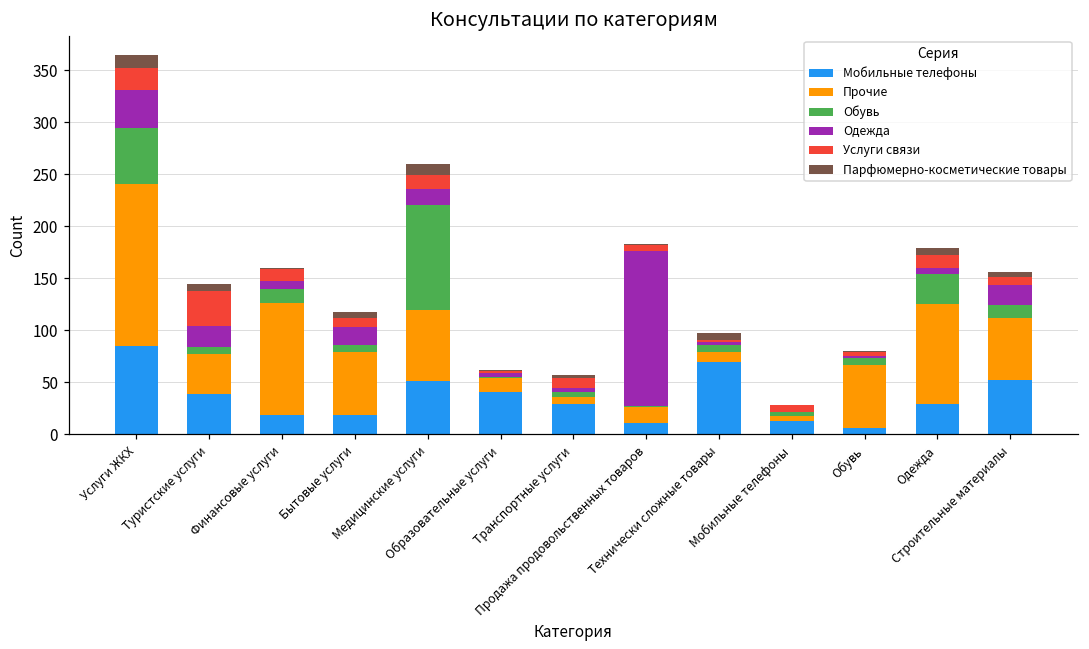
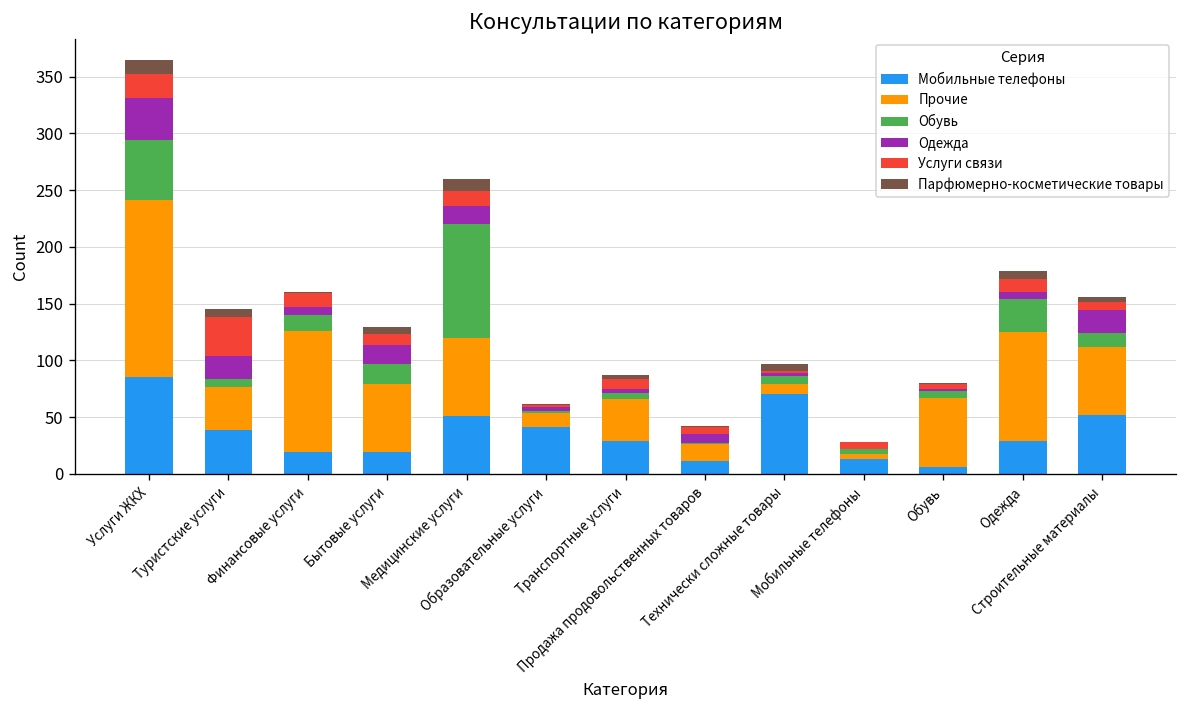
Обувь, Бытовые услуги: 10 -> 20
Прочие, Транспортные услуги: 10 -> 40
Одежда, Продажа продовольственных товаров: 150 -> 10
